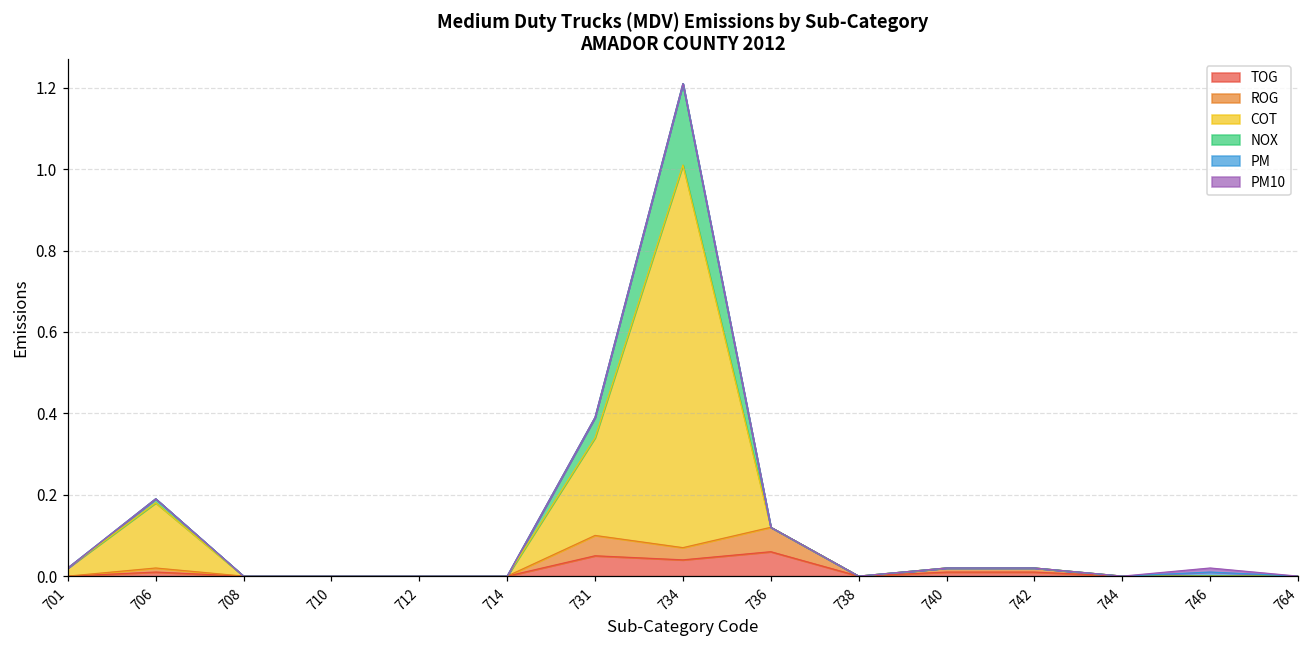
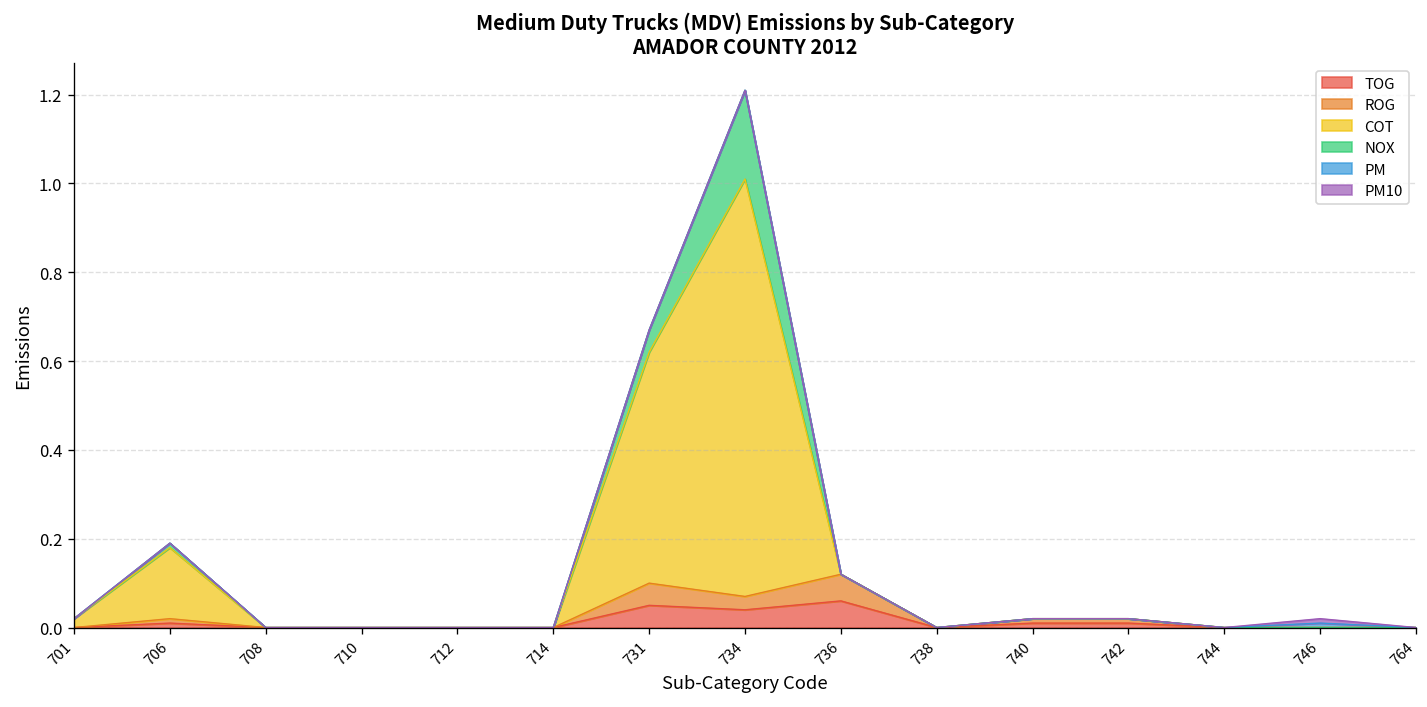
COT, 731: 0.24 -> 0.52
